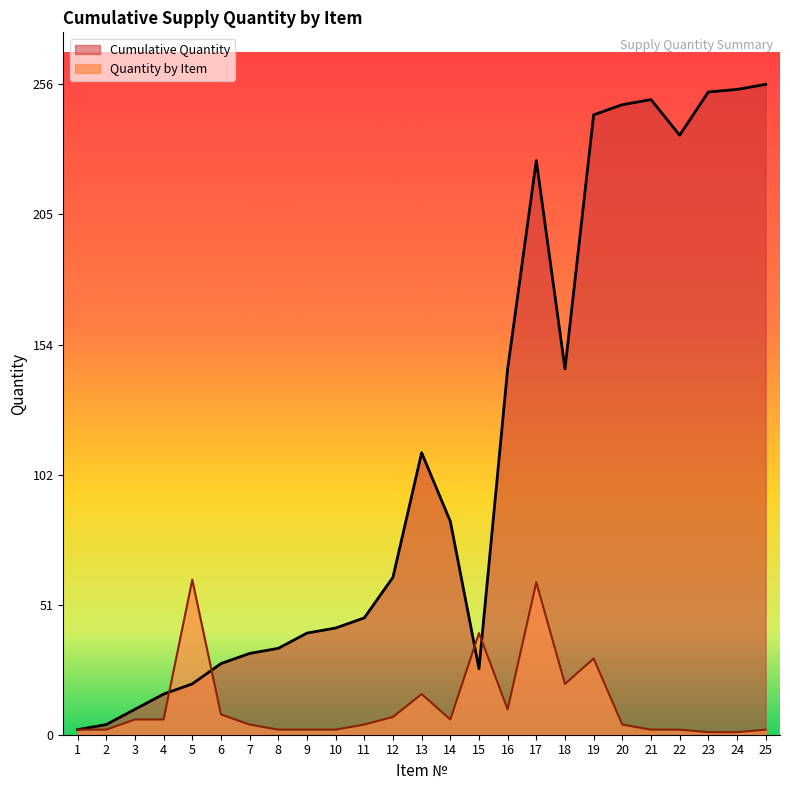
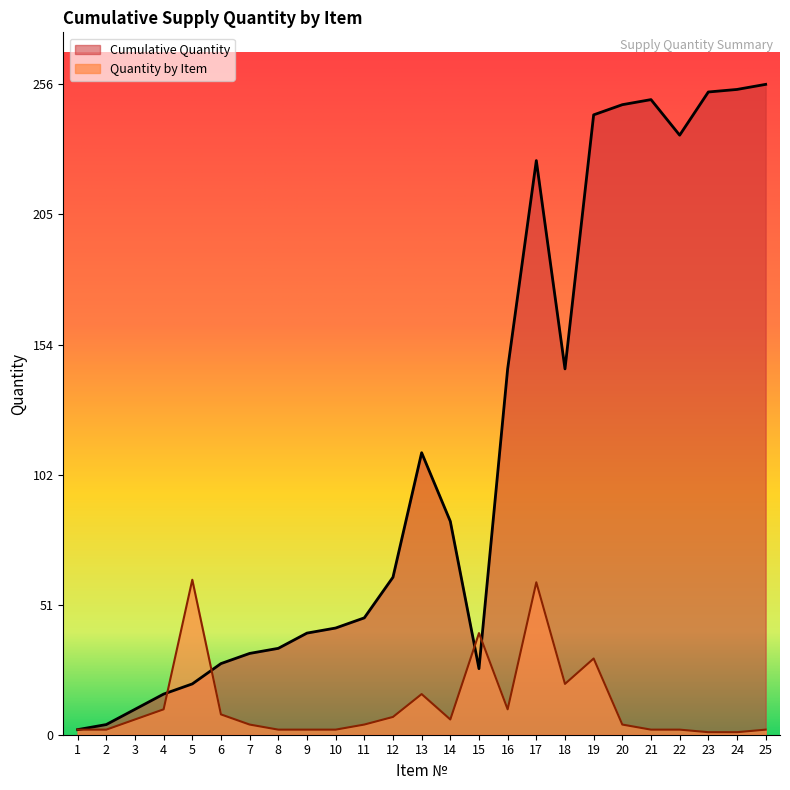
Quantity by Item, 4: 6 -> 10
